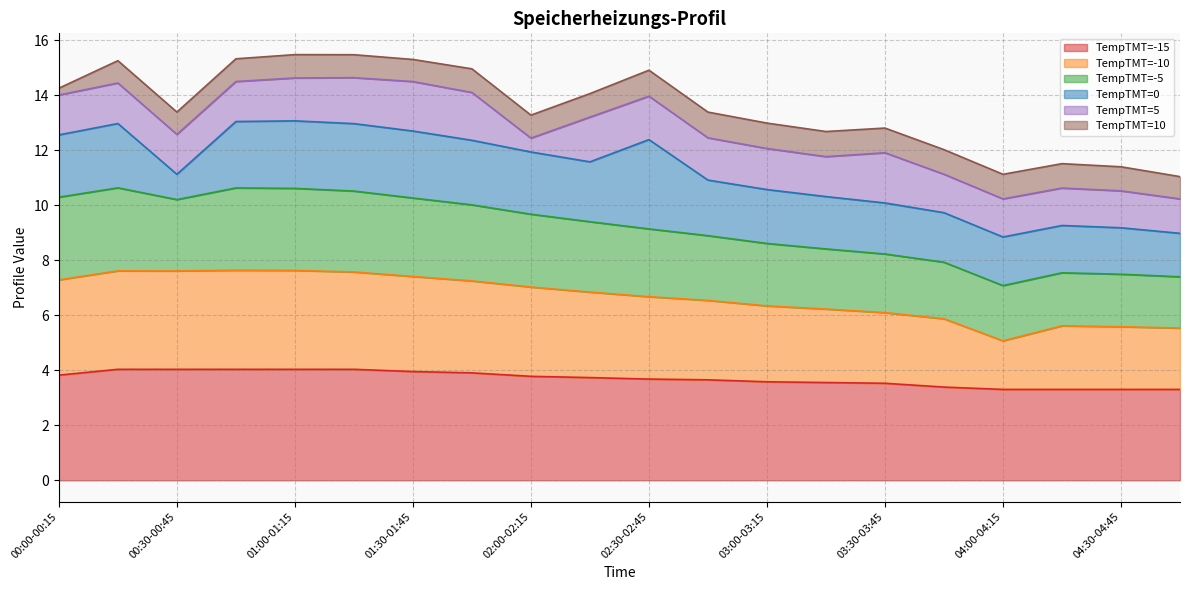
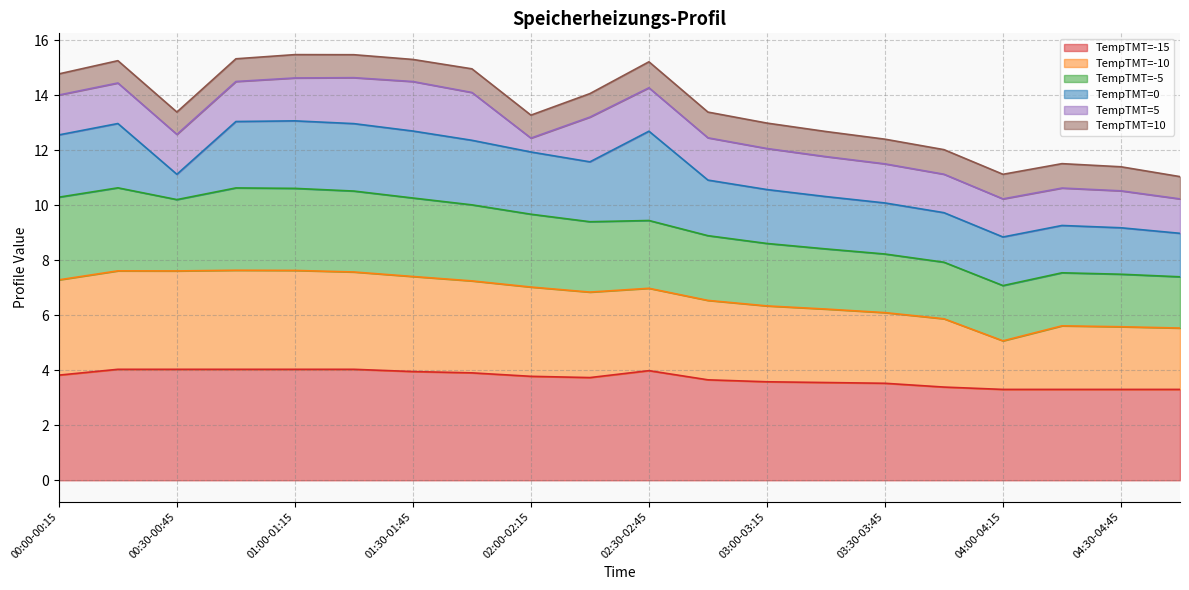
TempTMT=10, 00:00-00:15: 0.2 -> 0.8
TempTMT=-15, 02:30-02:45: 3.7 -> 4.0
TempTMT=5, 03:30-03:45: 1.8 -> 1.4
